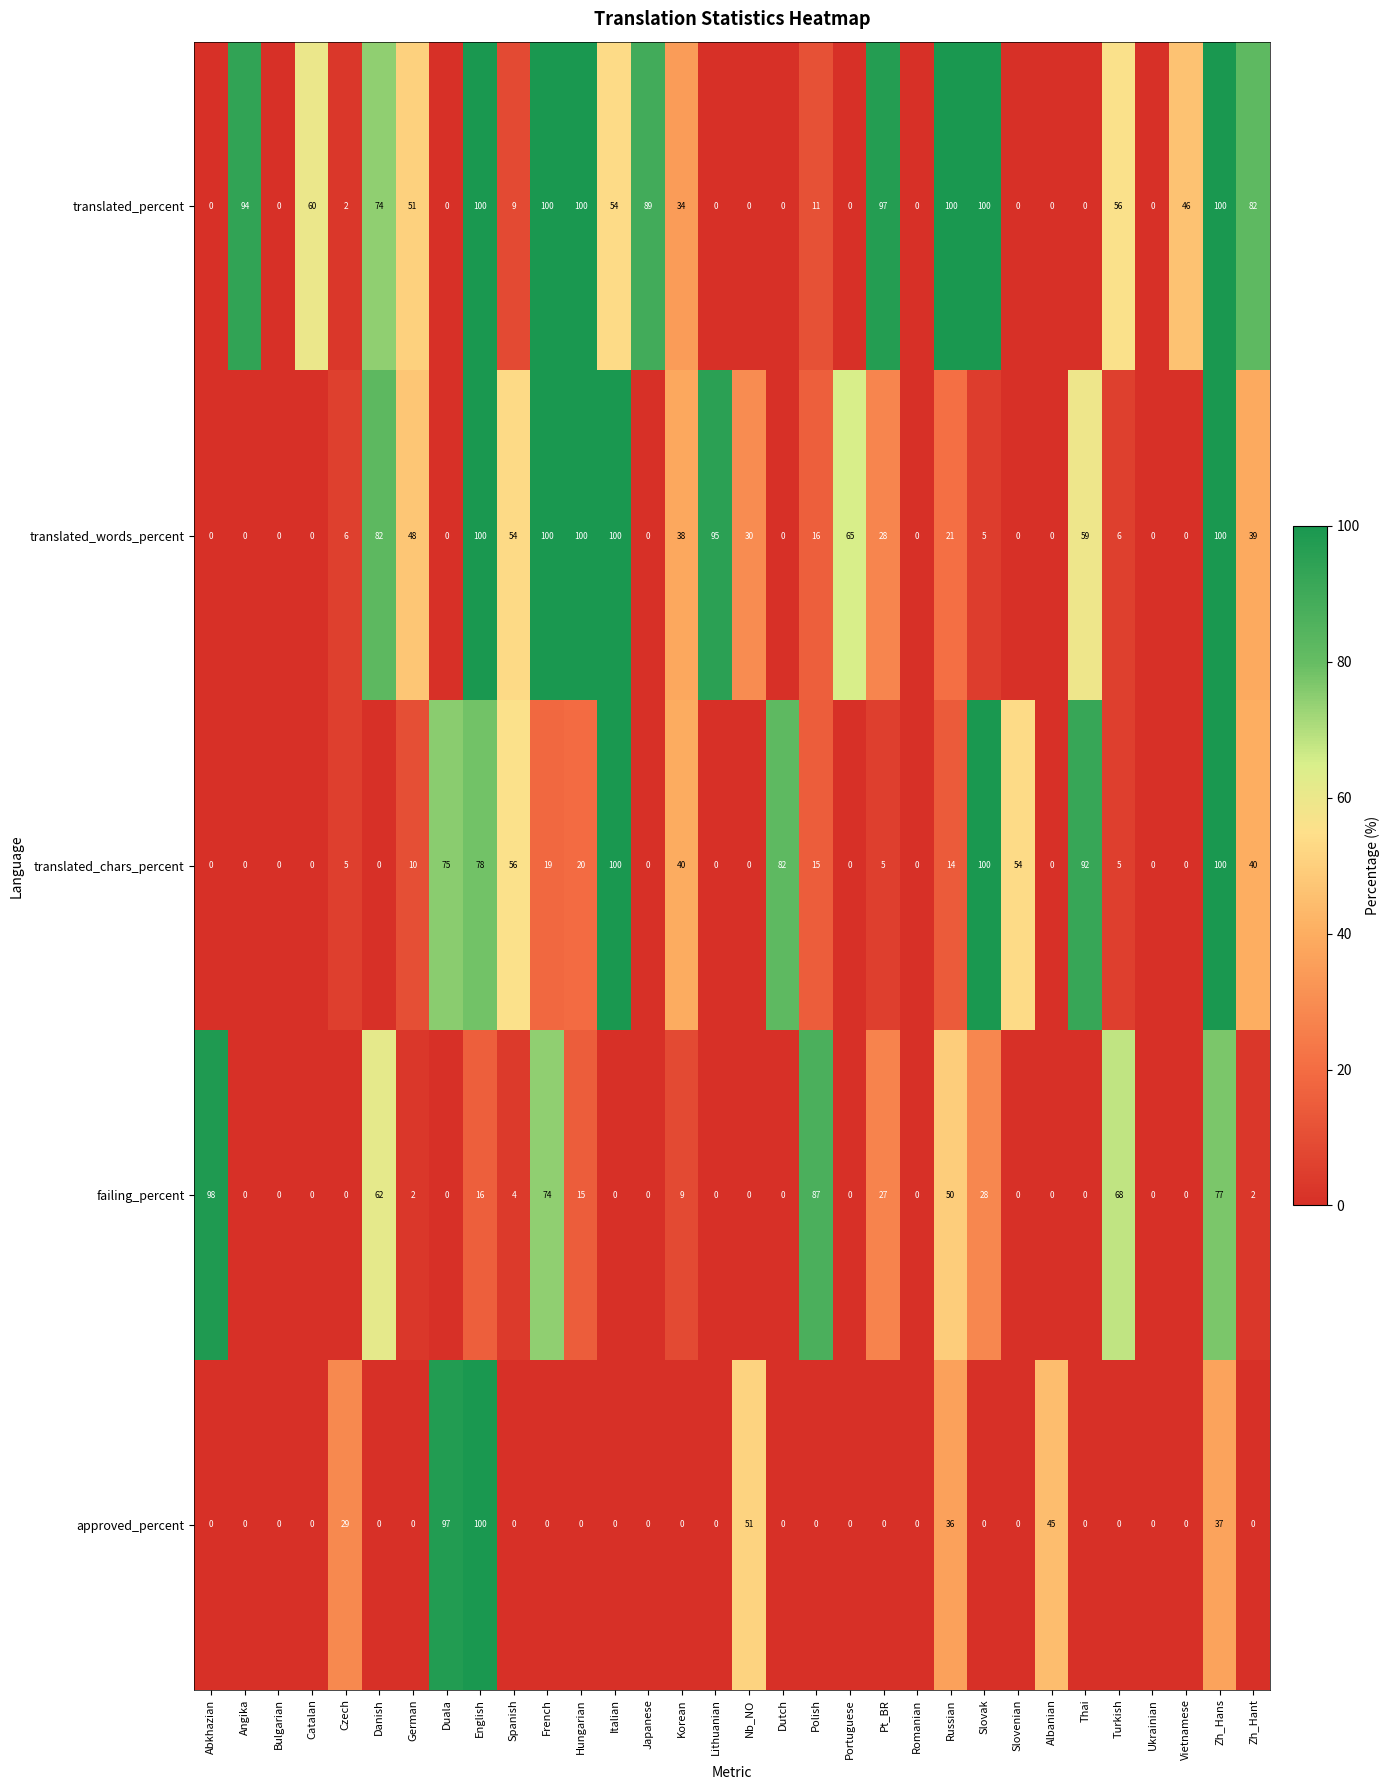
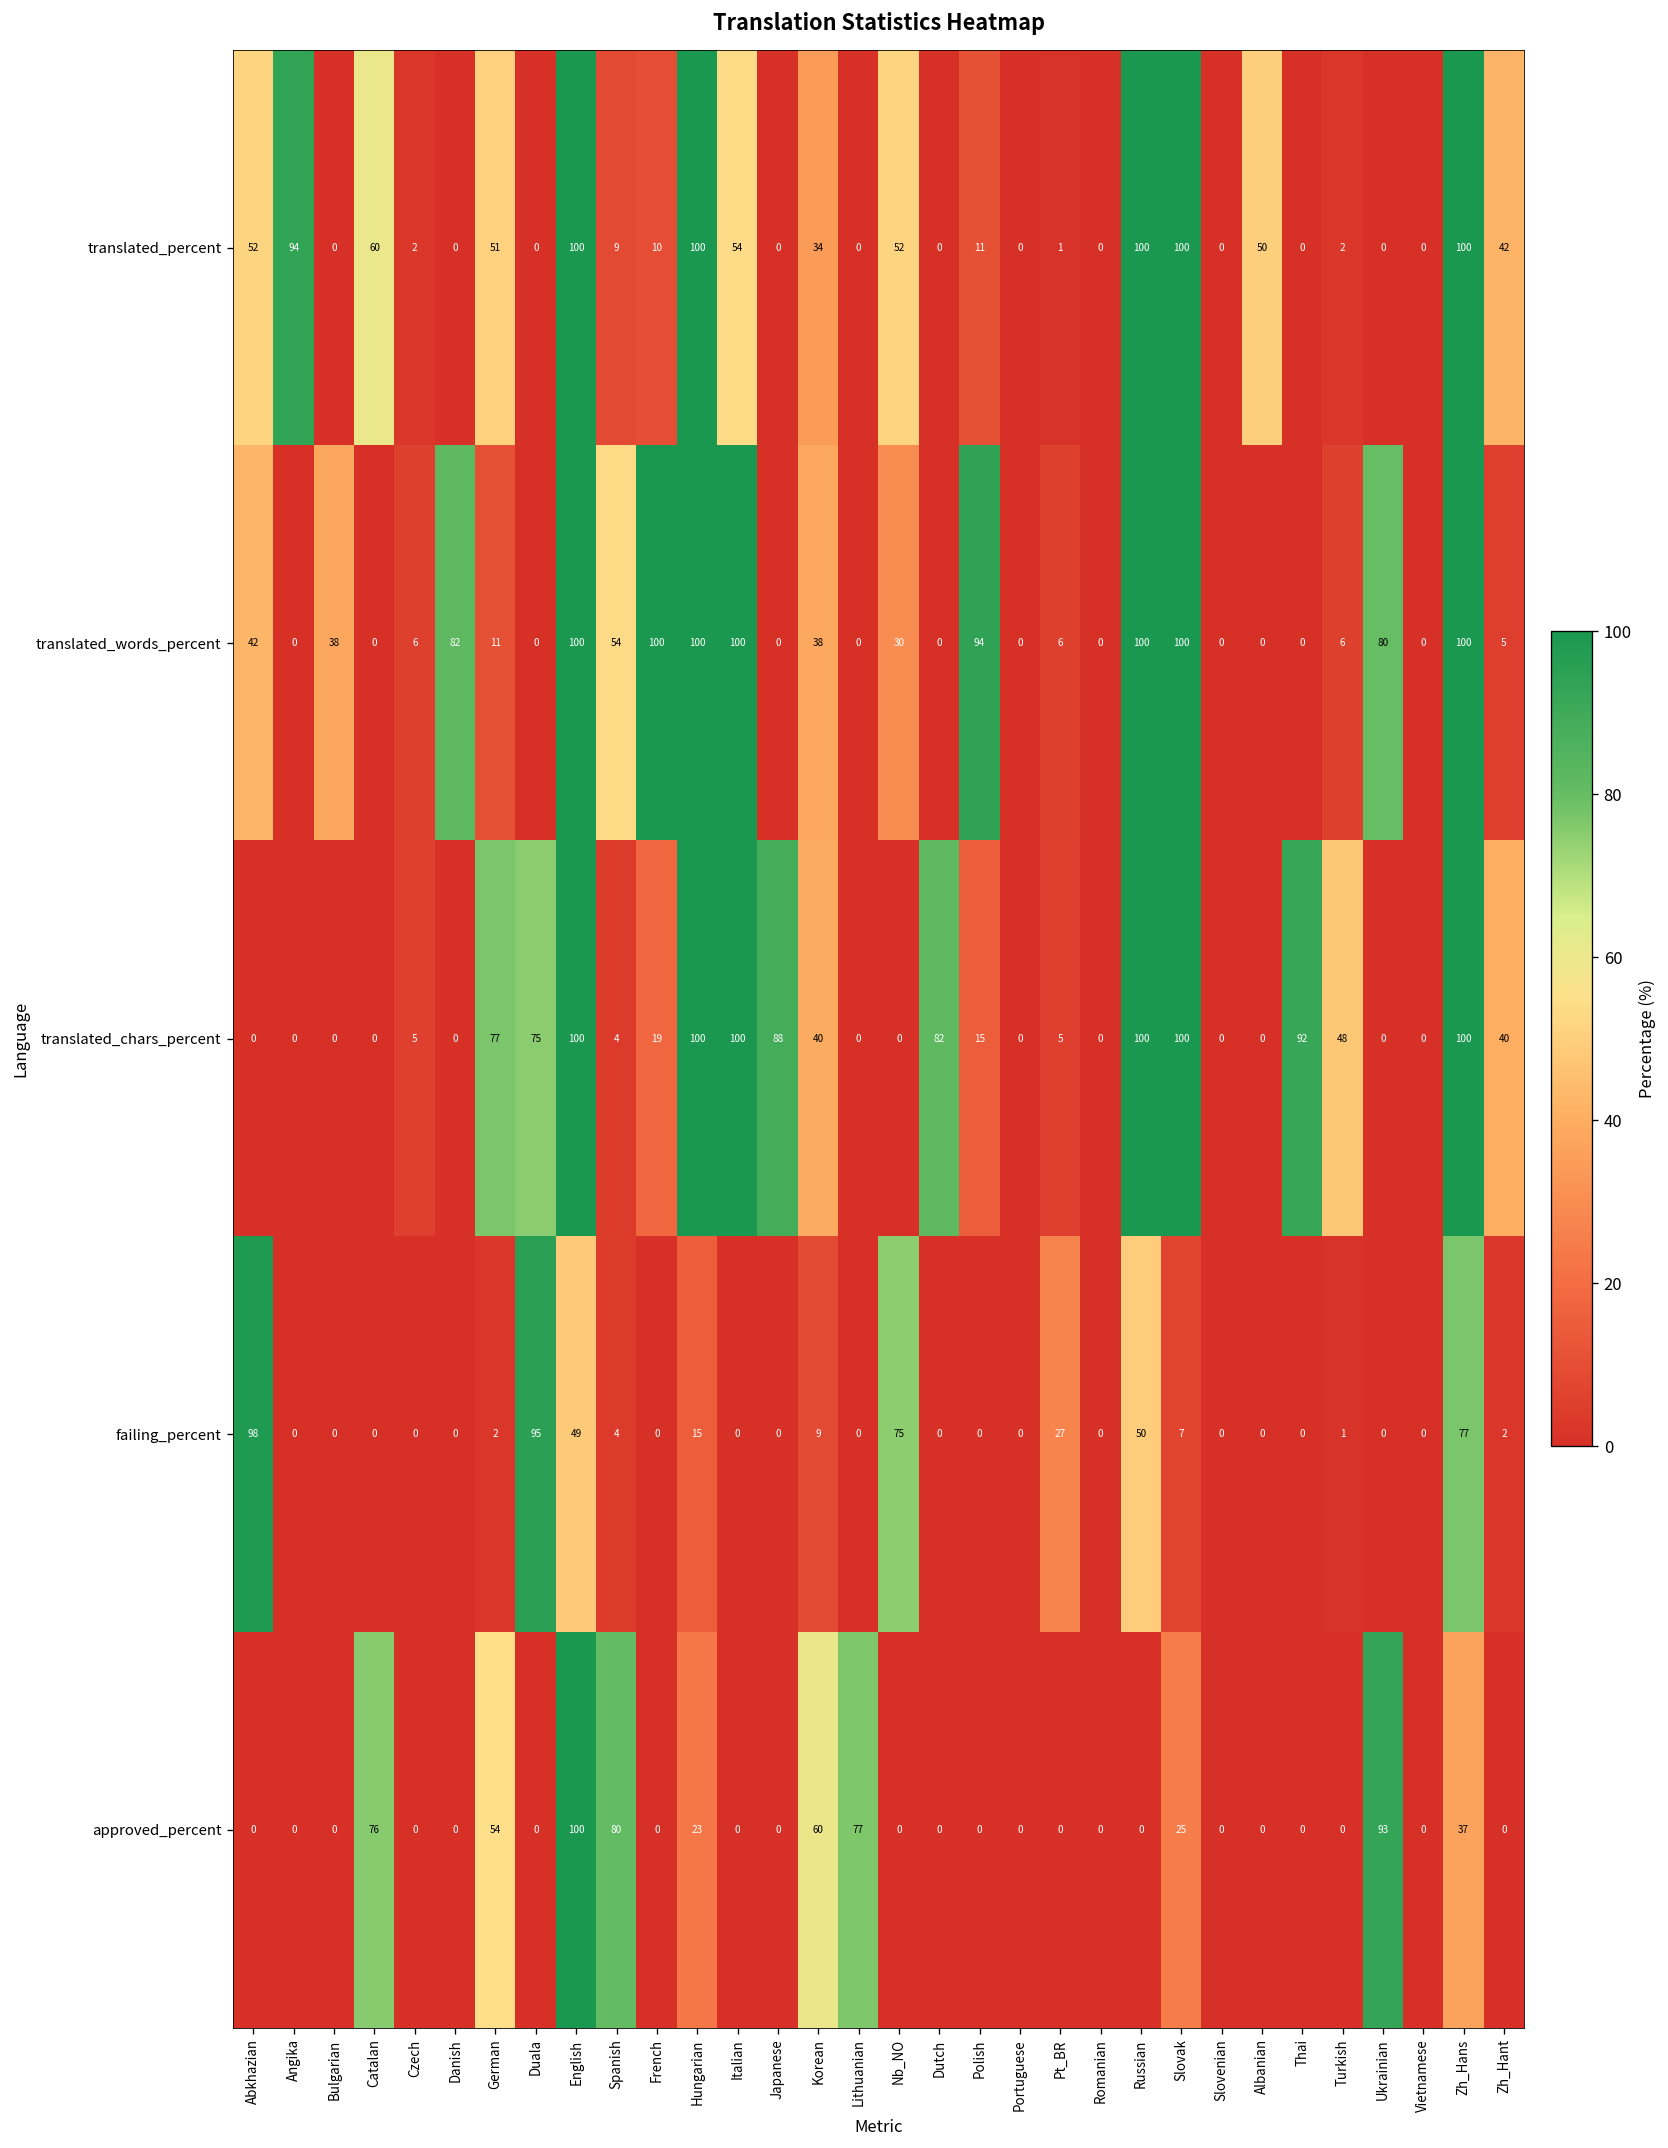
translated_percent, Abkhazian: 0 -> 52
translated_percent, Danish: 74 -> 0
translated_percent, French: 100 -> 10
translated_percent, Japanese: 89 -> 0
translated_percent, Nb_NO: 0 -> 52
translated_percent, Pt_BR: 97 -> 1
translated_percent, Albanian: 0 -> 50
translated_percent, Turkish: 56 -> 2
translated_percent, Vietnamese: 46 -> 0
translated_percent, Zh_Hant: 82 -> 42
translated_words_percent, Abkhazian: 0 -> 42
translated_words_percent, Bulgarian: 0 -> 38
translated_words_percent, German: 48 -> 11
translated_words_percent, Lithuanian: 95 -> 0
translated_words_percent, Polish: 16 -> 94
translated_words_percent, Portuguese: 65 -> 0
translated_words_percent, Pt_BR: 28 -> 6
translated_words_percent, Russian: 21 -> 100
translated_words_percent, Slovak: 5 -> 100
translated_words_percent, Thai: 59 -> 0
translated_words_percent, Ukrainian: 0 -> 80
translated_words_percent, Zh_Hant: 39 -> 5
translated_chars_percent, German: 10 -> 77
translated_chars_percent, English: 78 -> 100
translated_chars_percent, Spanish: 56 -> 4
translated_chars_percent, Hungarian: 20 -> 100
translated_chars_percent, Japanese: 0 -> 88
translated_chars_percent, Russian: 14 -> 100
translated_chars_percent, Slovenian: 54 -> 0
translated_chars_percent, Turkish: 5 -> 48
failing_percent, Danish: 62 -> 0
failing_percent, Duala: 0 -> 95
failing_percent, English: 16 -> 49
failing_percent, French: 74 -> 0
failing_percent, Nb_NO: 0 -> 75
failing_percent, Polish: 87 -> 0
failing_percent, Slovak: 28 -> 7
failing_percent, Turkish: 68 -> 1
approved_percent, Catalan: 0 -> 76
approved_percent, Czech: 29 -> 0
approved_percent, German: 0 -> 54
approved_percent, Duala: 97 -> 0
approved_percent, Spanish: 0 -> 80
approved_percent, Hungarian: 0 -> 23
approved_percent, Korean: 0 -> 60
approved_percent, Lithuanian: 0 -> 77
approved_percent, Nb_NO: 51 -> 0
approved_percent, Russian: 36 -> 0
approved_percent, Slovak: 0 -> 25
approved_percent, Albanian: 45 -> 0
approved_percent, Ukrainian: 0 -> 93
